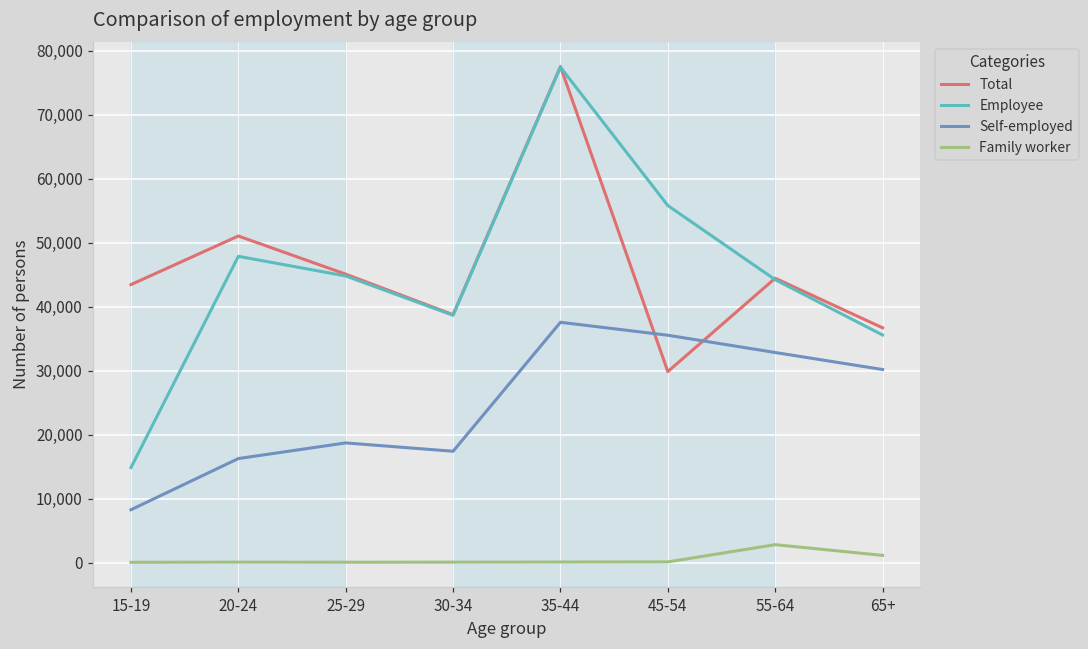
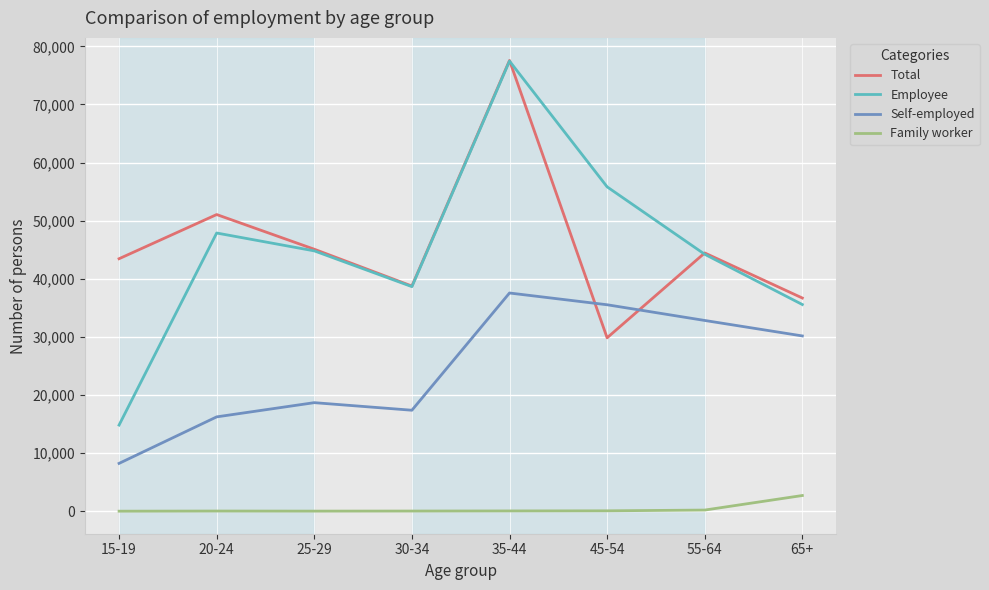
Family worker, 55-64: 3,000 -> 0
Family worker, 65+: 1,000 -> 3,000
